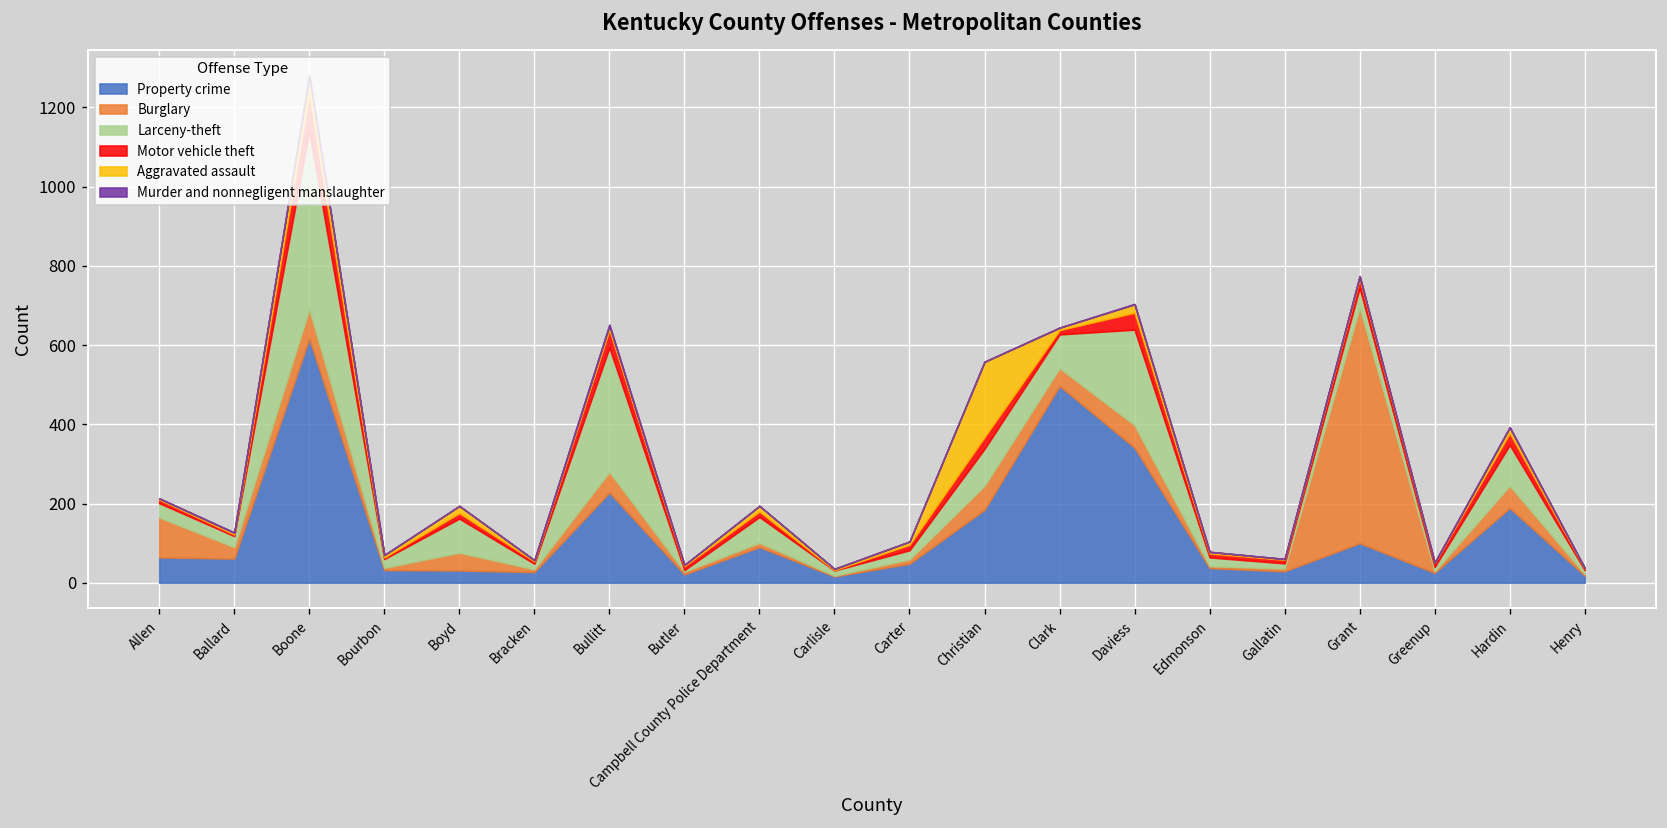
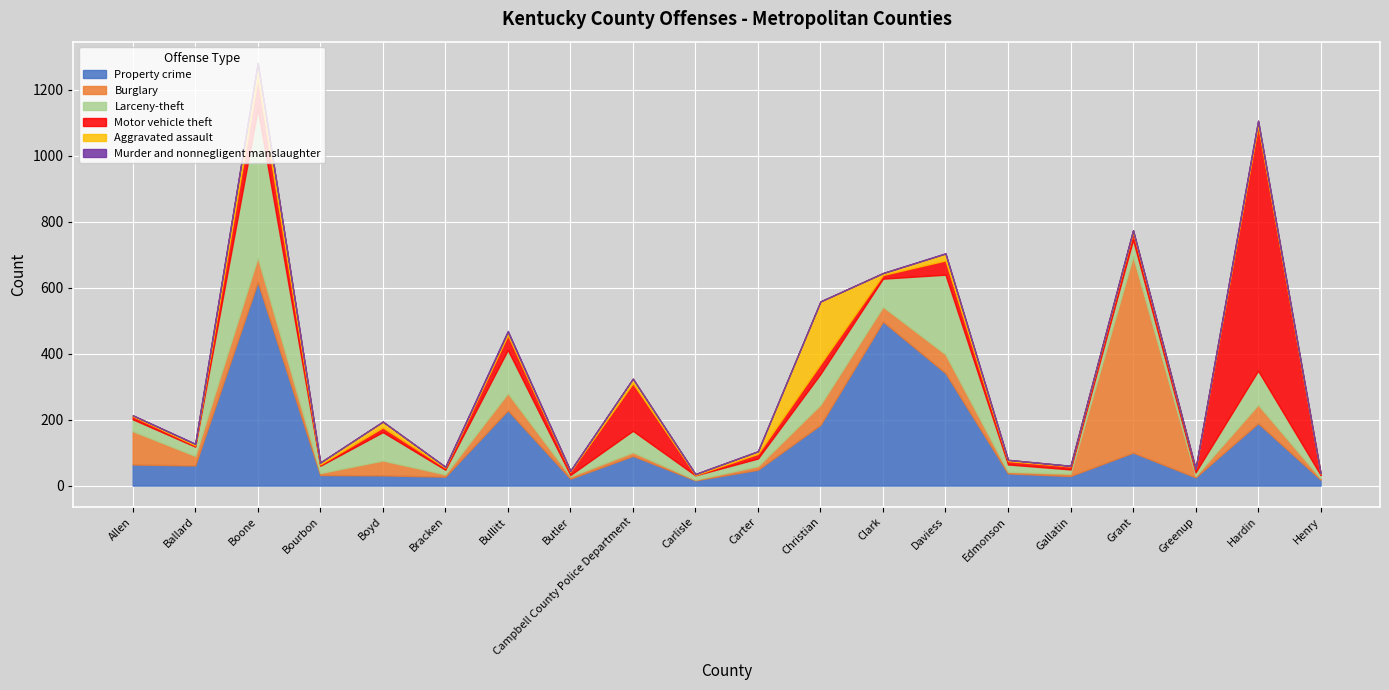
Larceny-theft, Bullitt: 310 -> 130
Motor vehicle theft, Campbell County Police Department: 10 -> 140
Motor vehicle theft, Hardin: 30 -> 740
